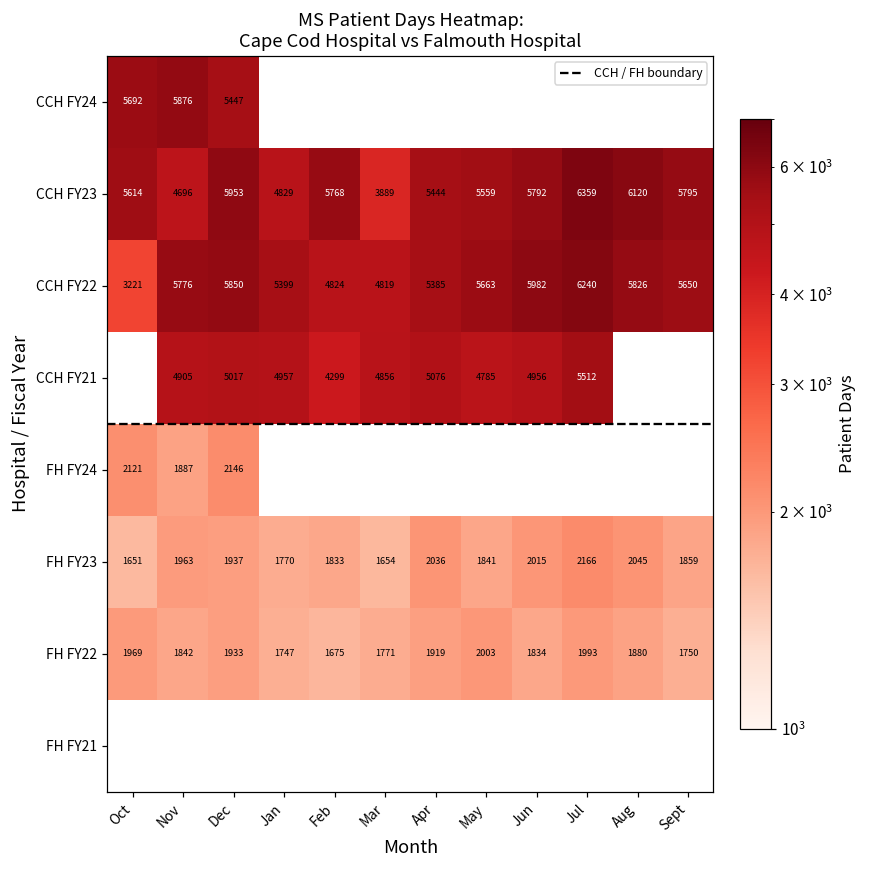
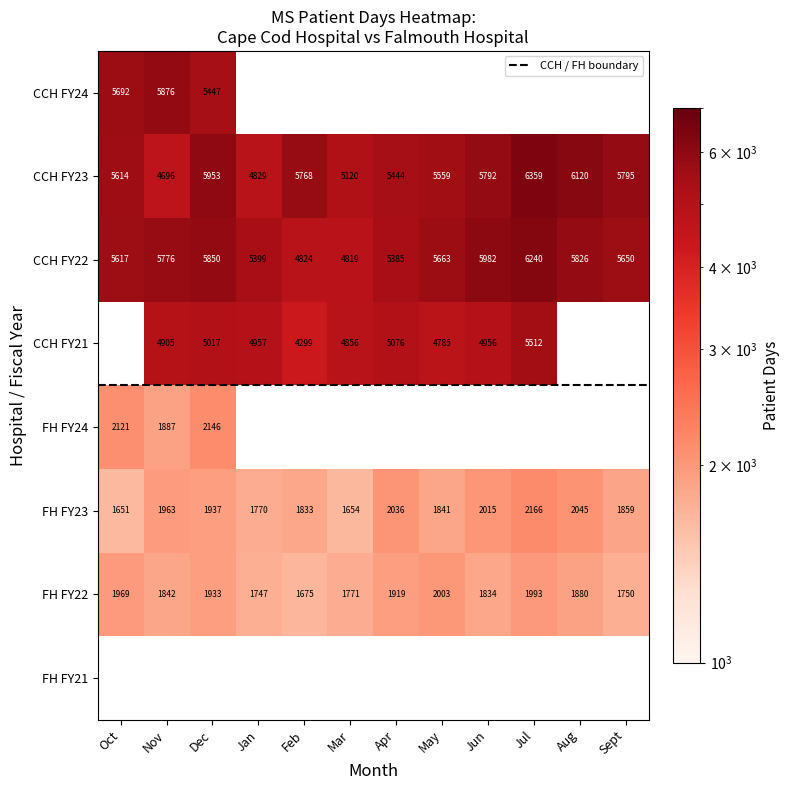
CCH FY23, Mar: 3889 -> 5120
CCH FY22, Oct: 3221 -> 5617
